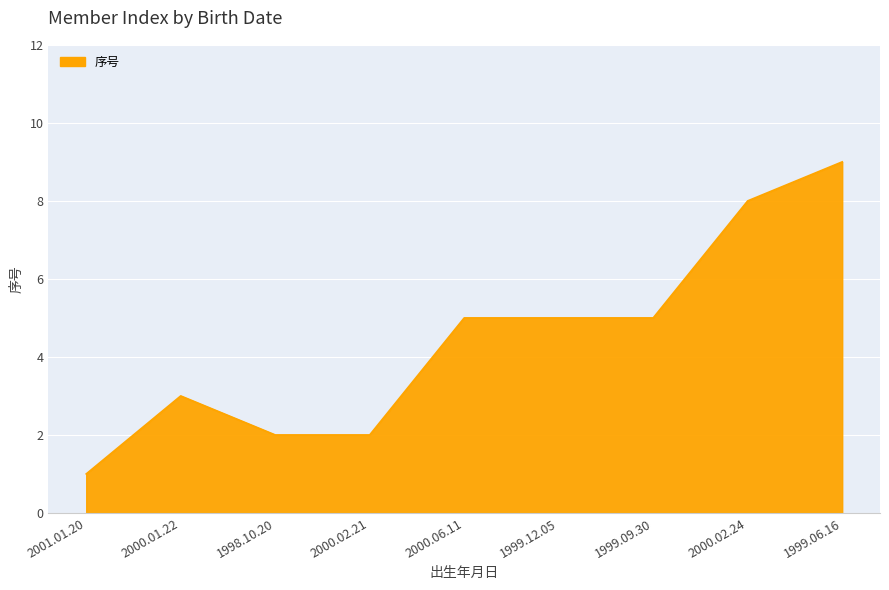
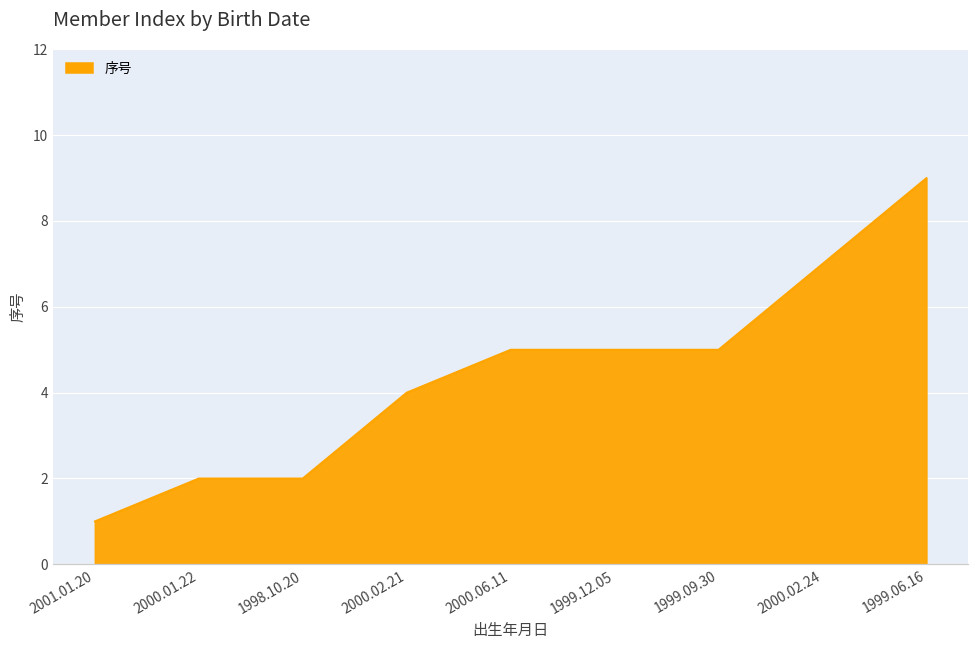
2000.01.22: 3 -> 2
2000.02.21: 2 -> 4
2000.02.24: 8 -> 7
